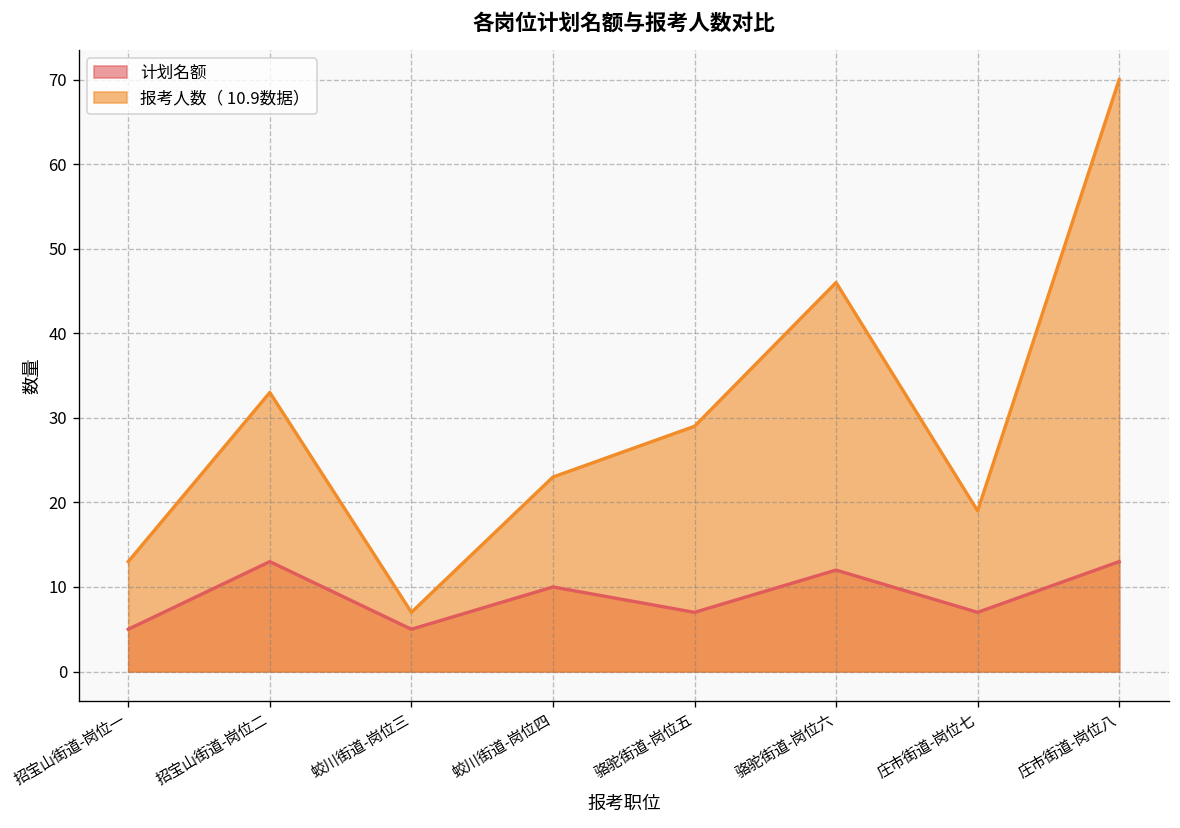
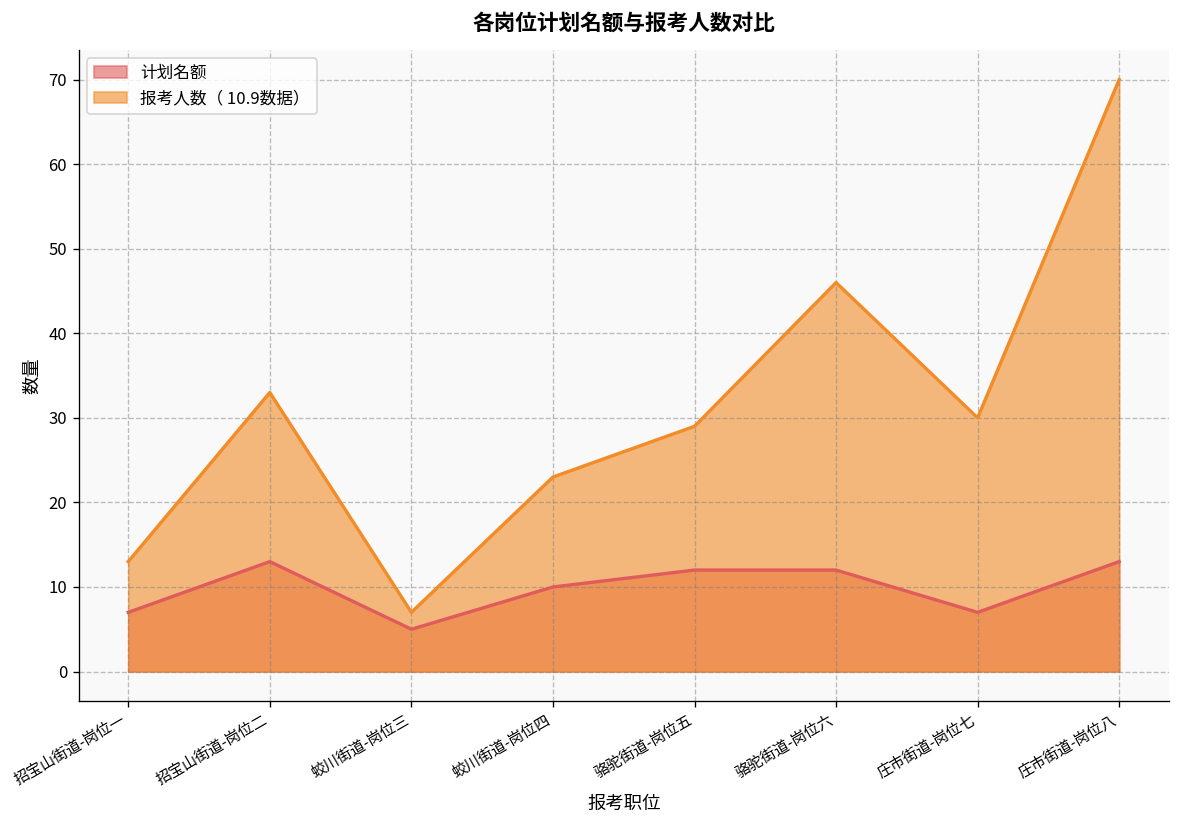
计划名额, 招宝山街道-岗位一: 5 -> 7
计划名额, 骆驼街道-岗位五: 7 -> 12
报考人数（ 10.9数据）, 庄市街道-岗位七: 19 -> 30
